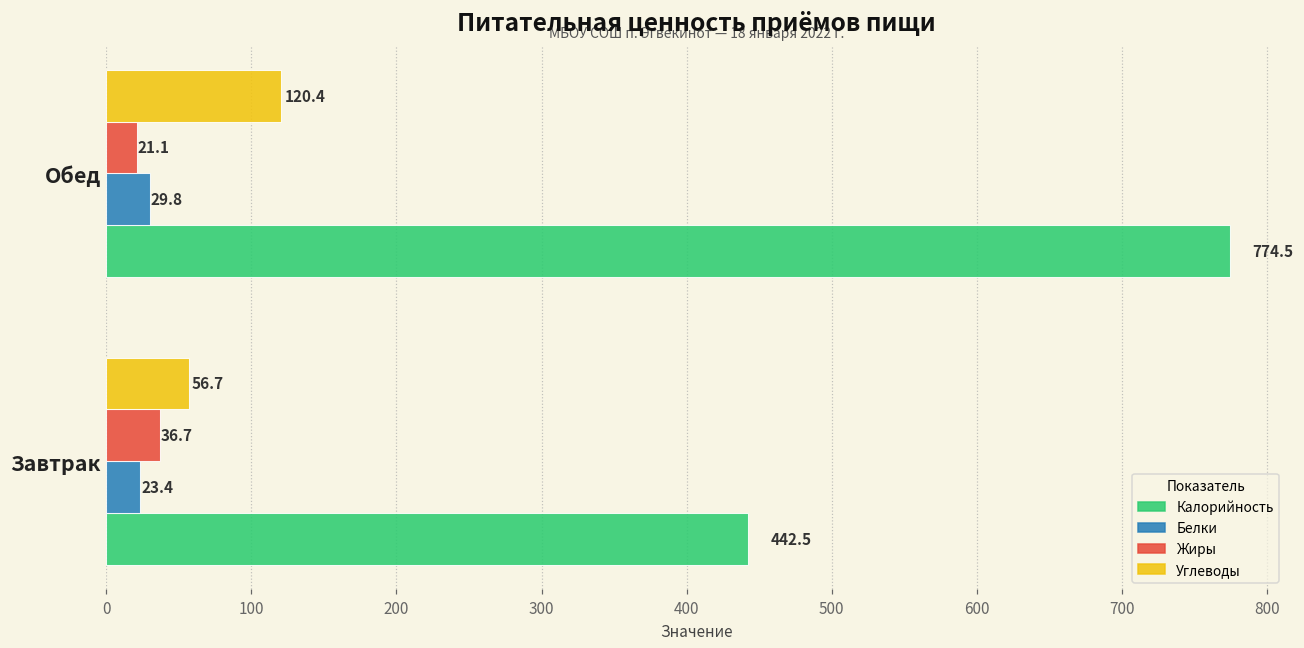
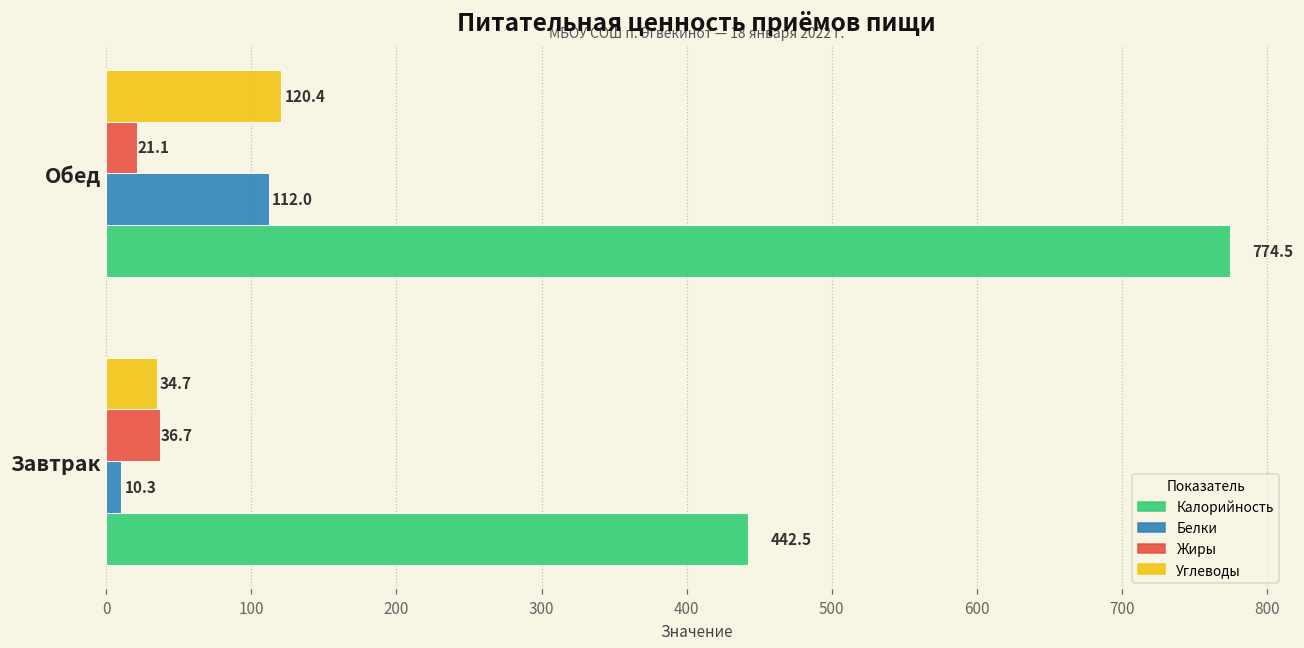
Белки, Обед: 29.8 -> 112.0
Углеводы, Завтрак: 56.7 -> 34.7
Белки, Завтрак: 23.4 -> 10.3
